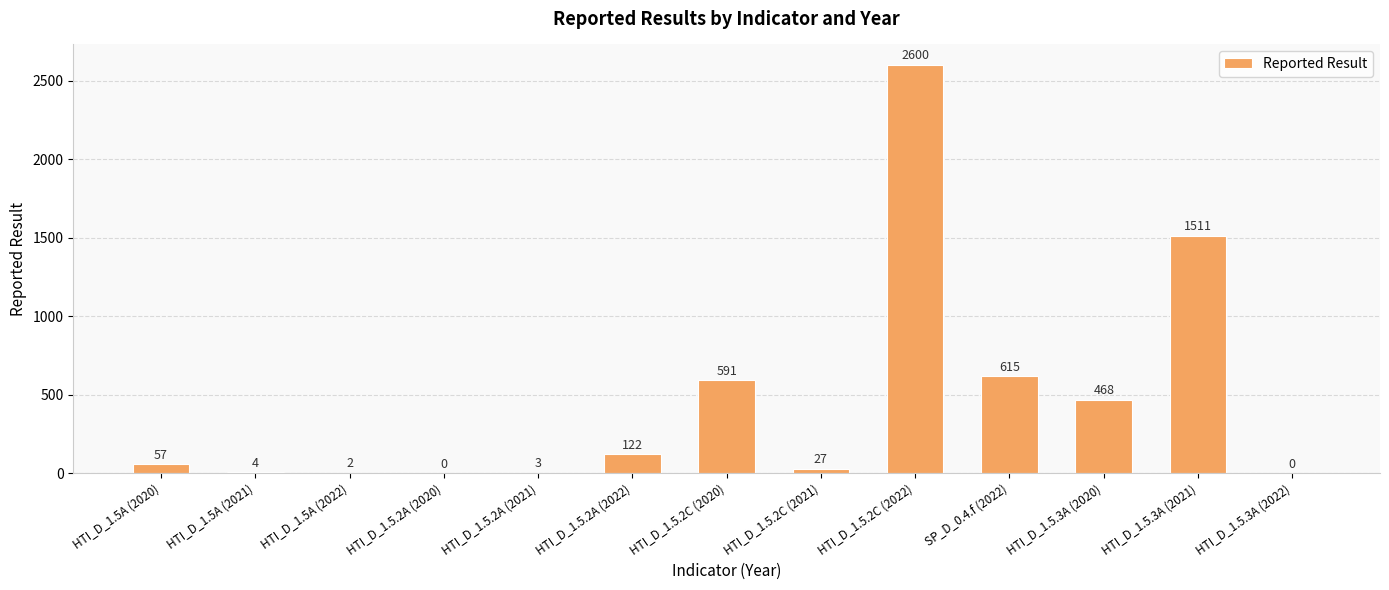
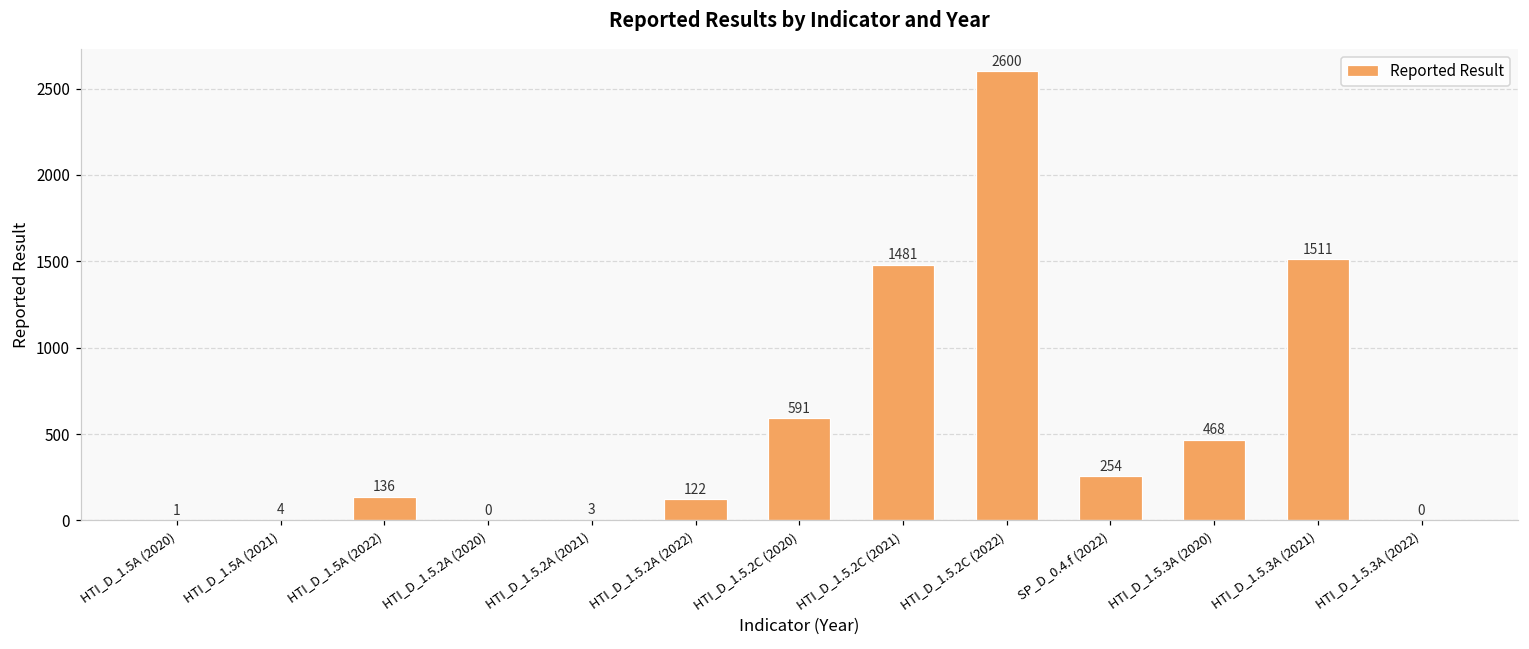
HTI_D_1.5A (2020): 57 -> 1
HTI_D_1.5A (2022): 2 -> 136
HTI_D_1.5.2C (2021): 27 -> 1481
SP_D_0.4.f (2022): 615 -> 254
